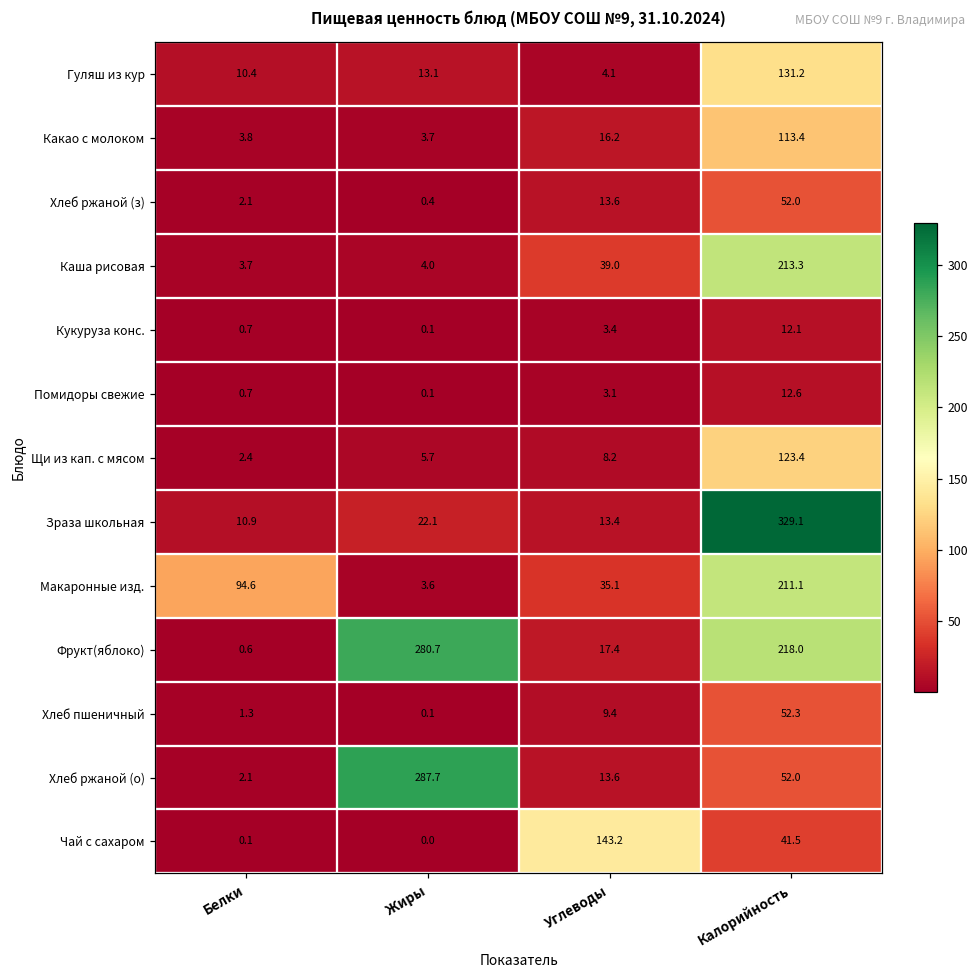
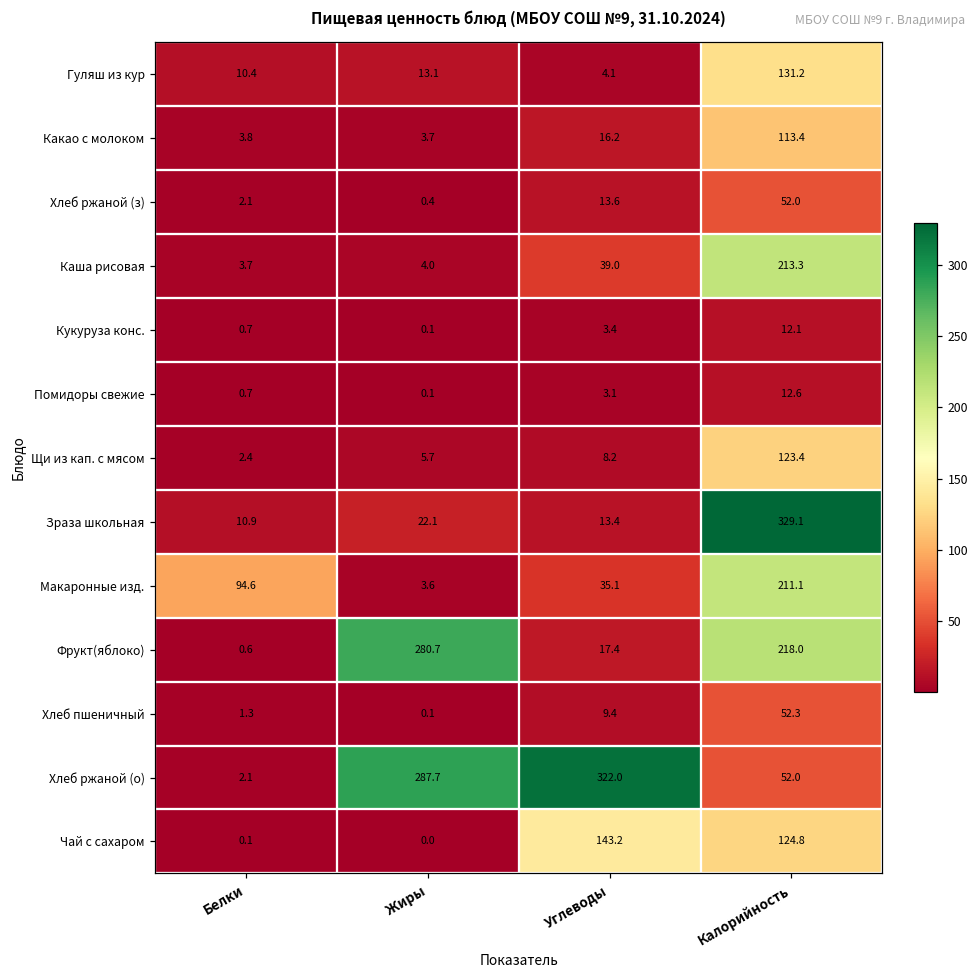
Хлеб ржаной (о), Углеводы: 13.6 -> 322.0
Чай с сахаром, Калорийность: 41.5 -> 124.8
